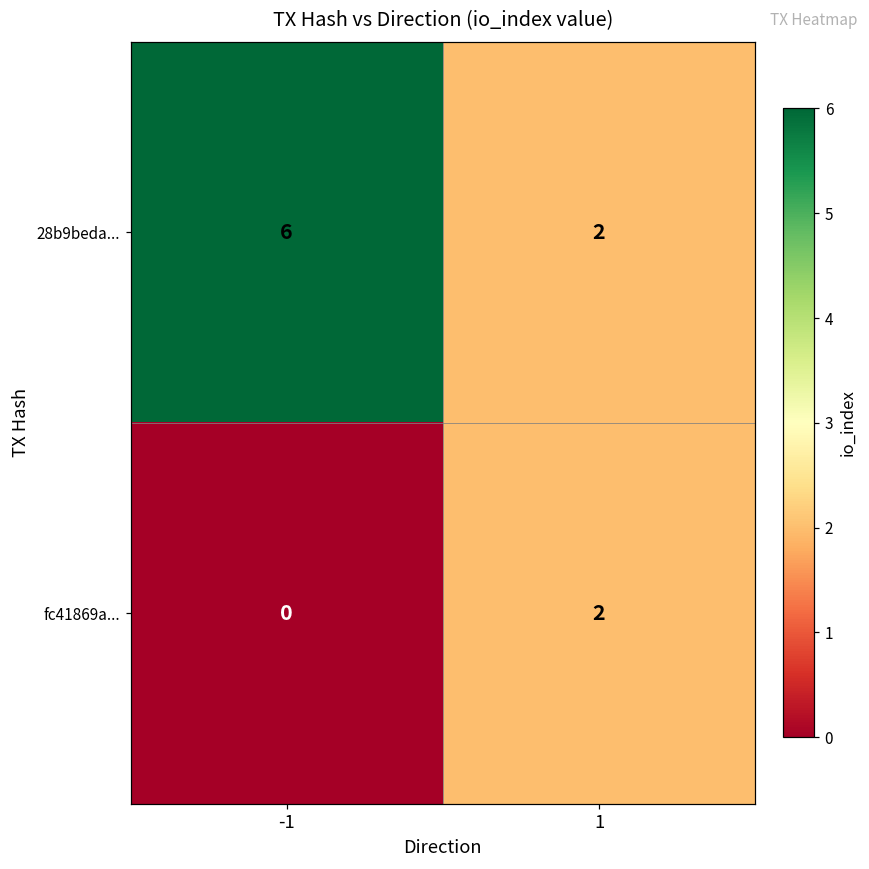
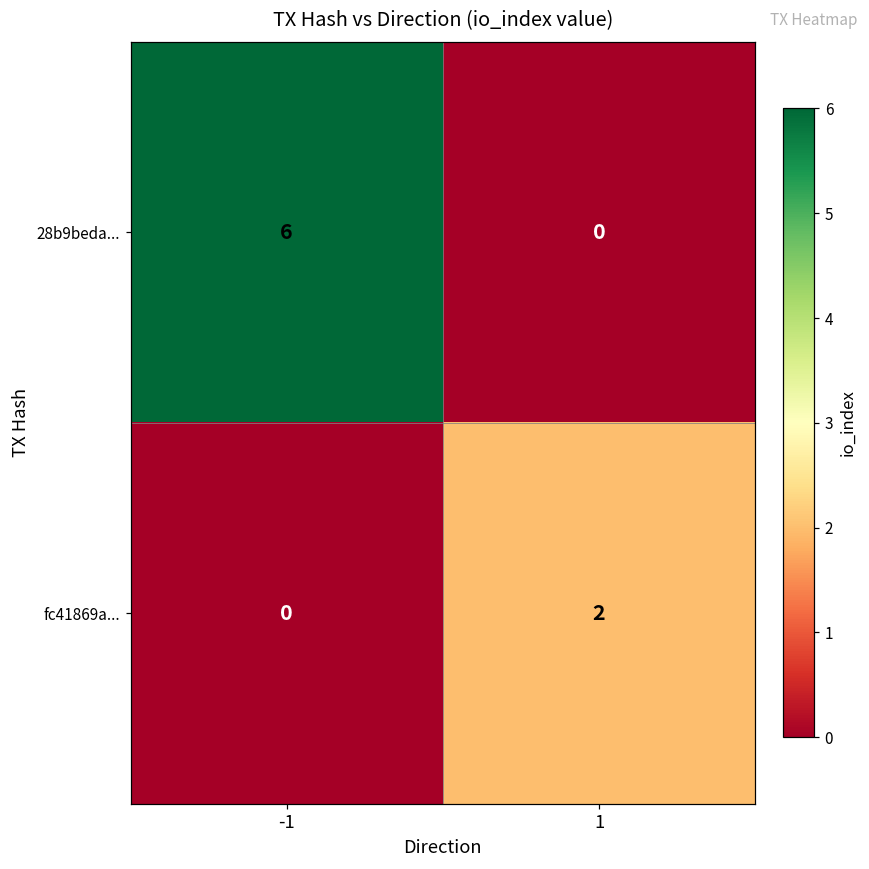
28b9beda..., 1: 2 -> 0
